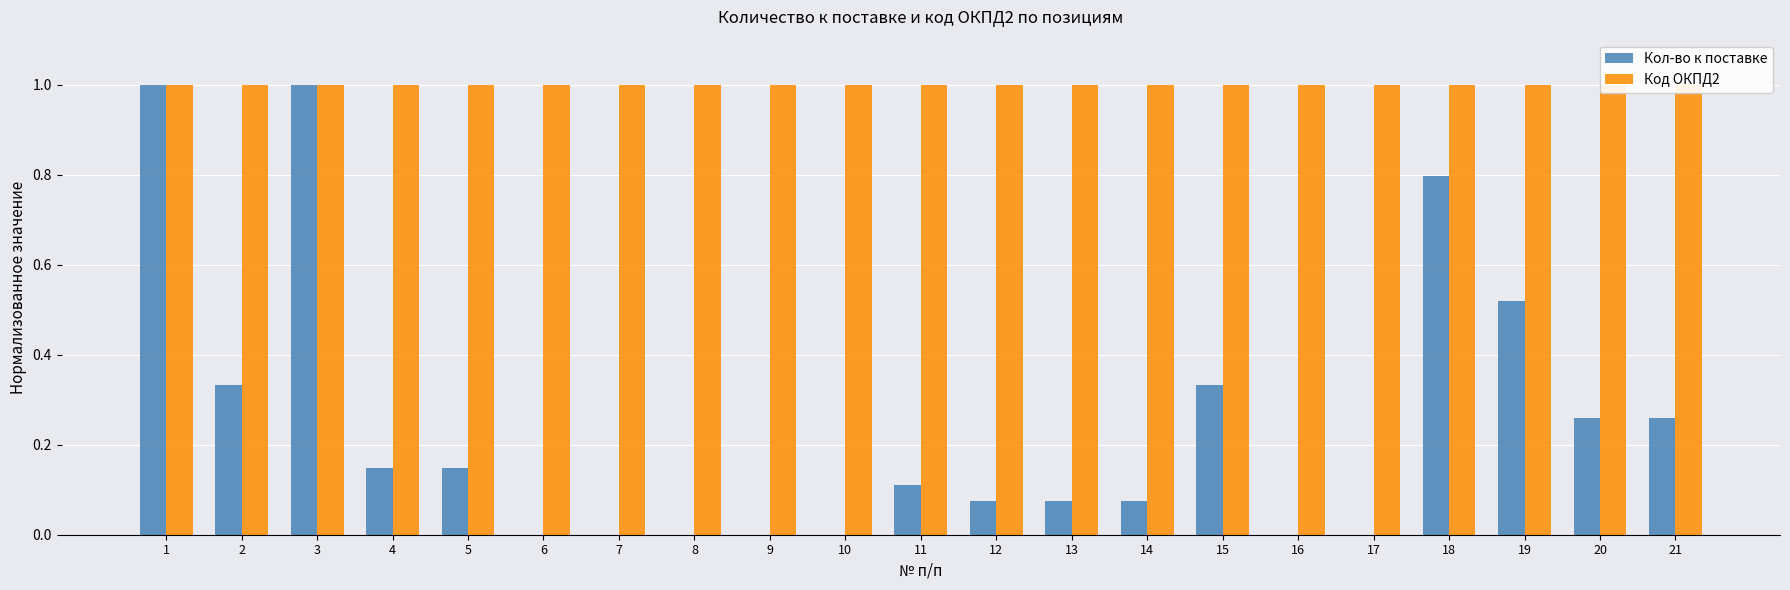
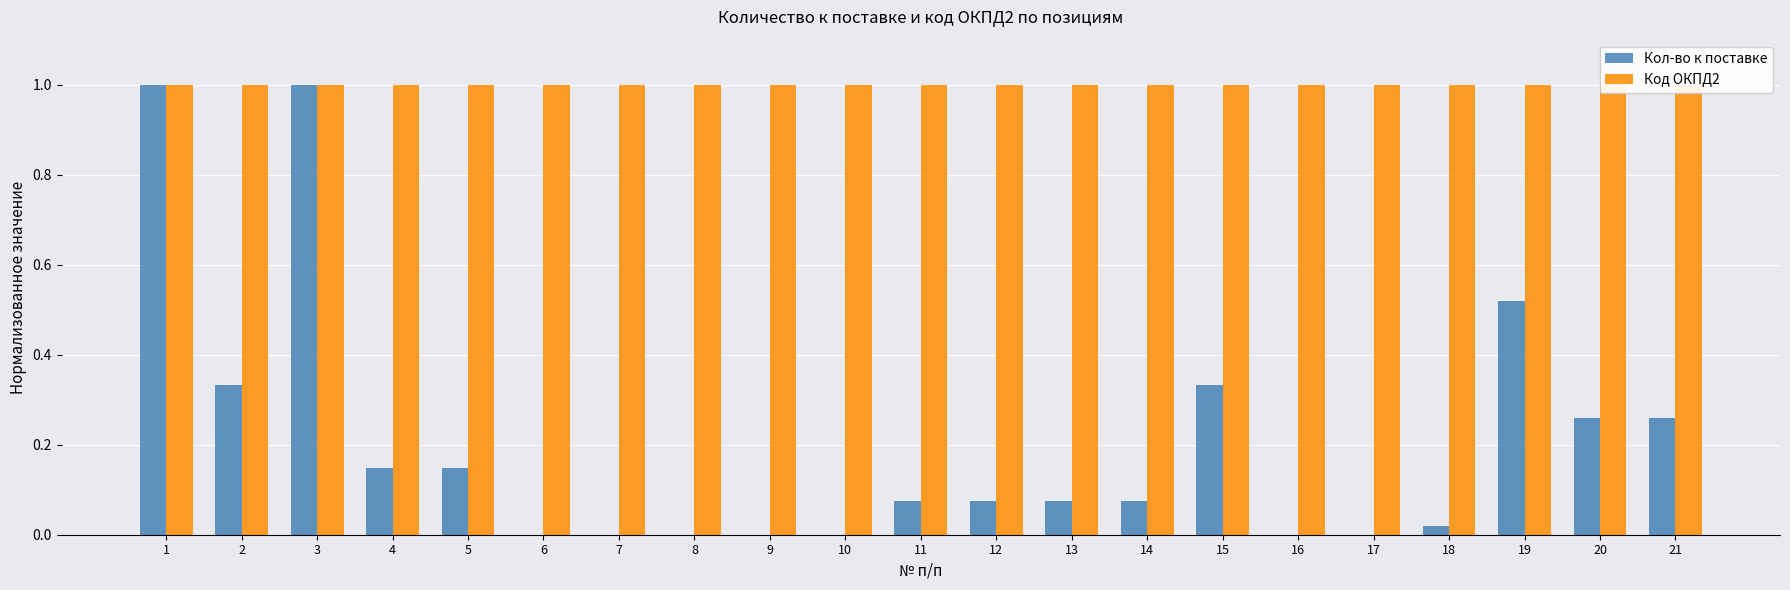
Кол-во к поставке, 11: 0.11 -> 0.07
Кол-во к поставке, 18: 0.80 -> 0.02
